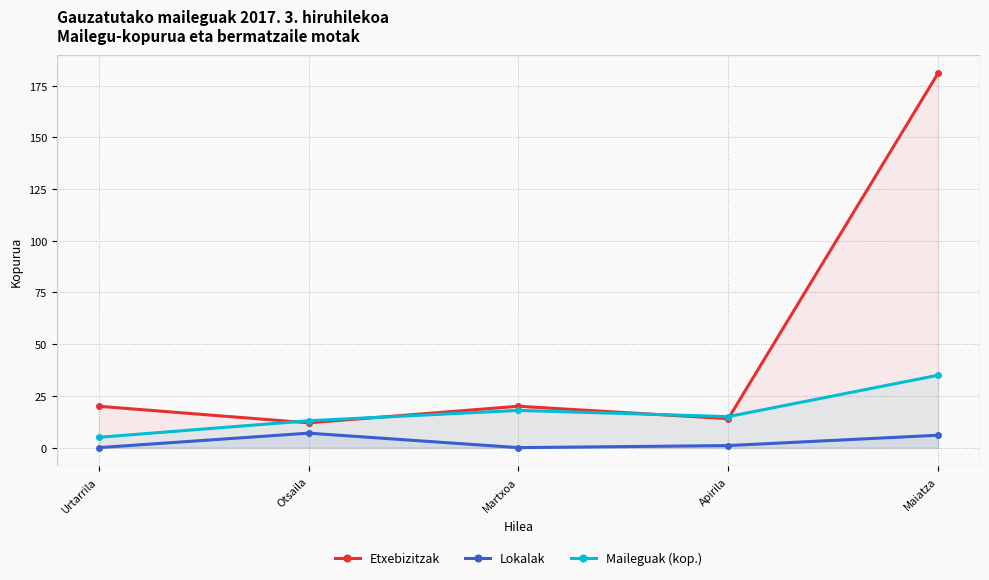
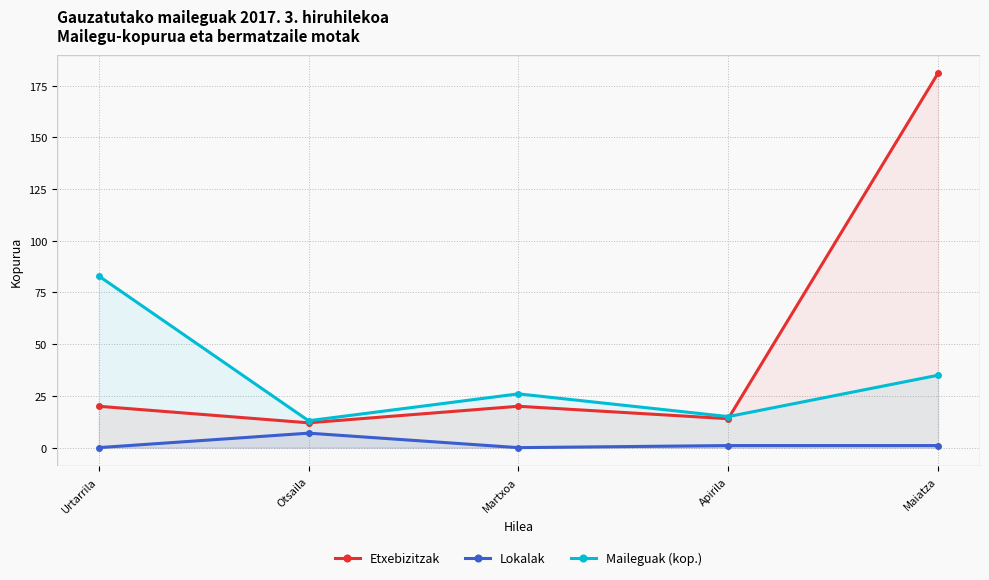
Maileguak (kop.), Urtarrila: 5 -> 83
Maileguak (kop.), Martxoa: 18 -> 26
Lokalak, Maiatza: 6 -> 1
